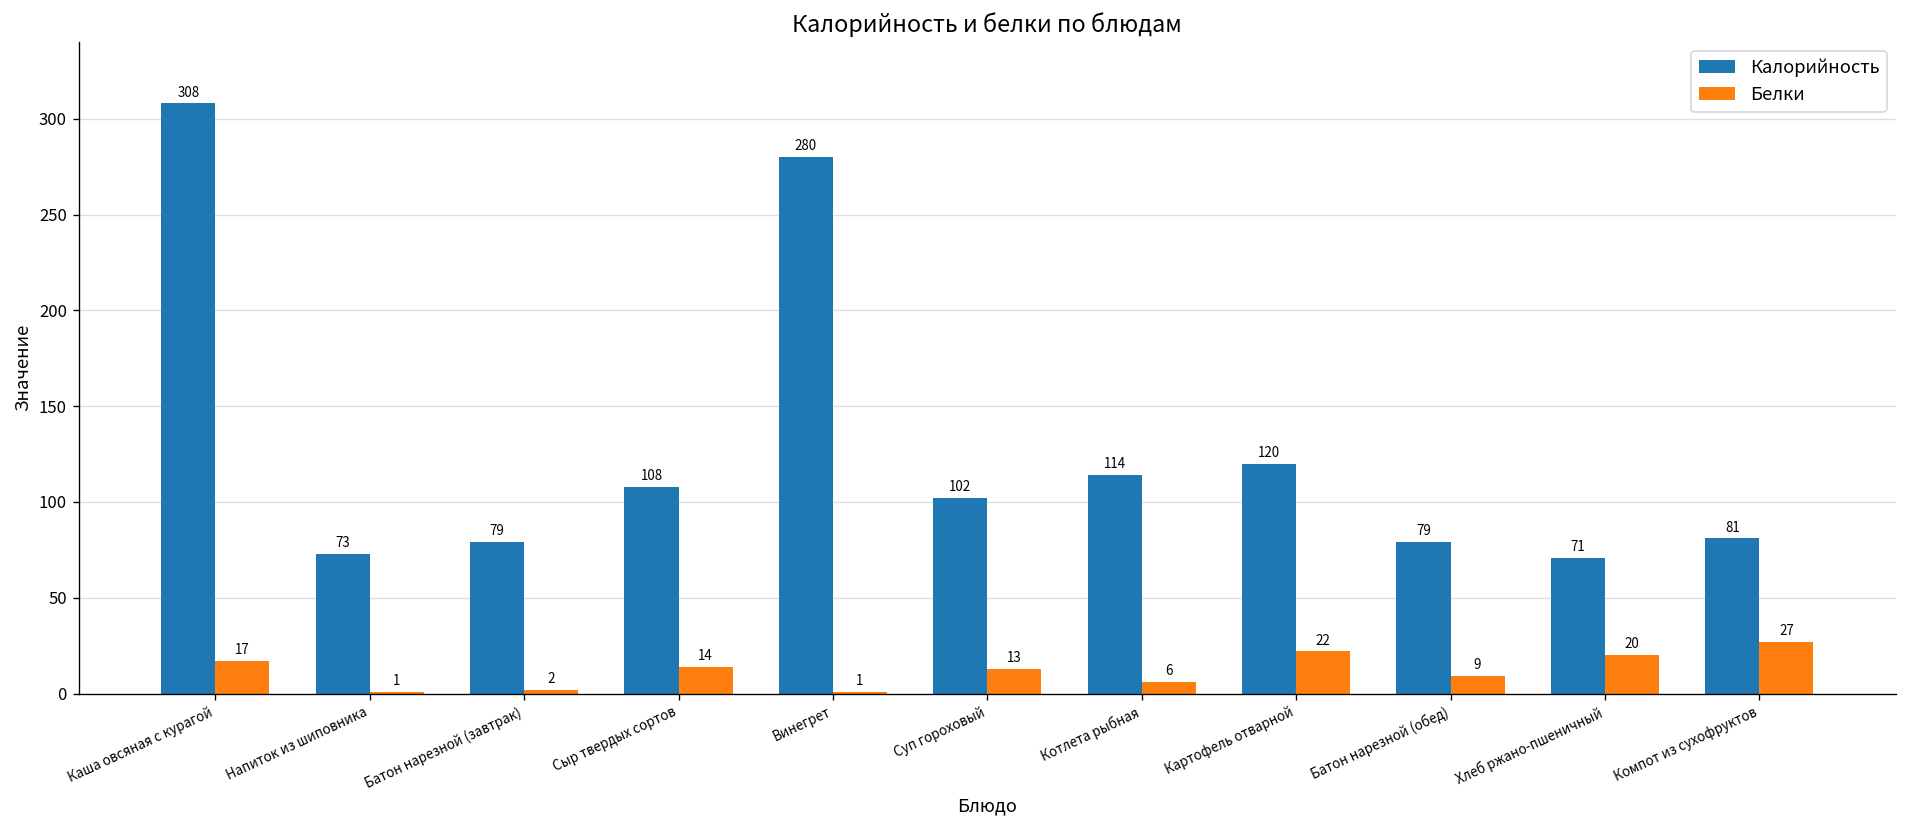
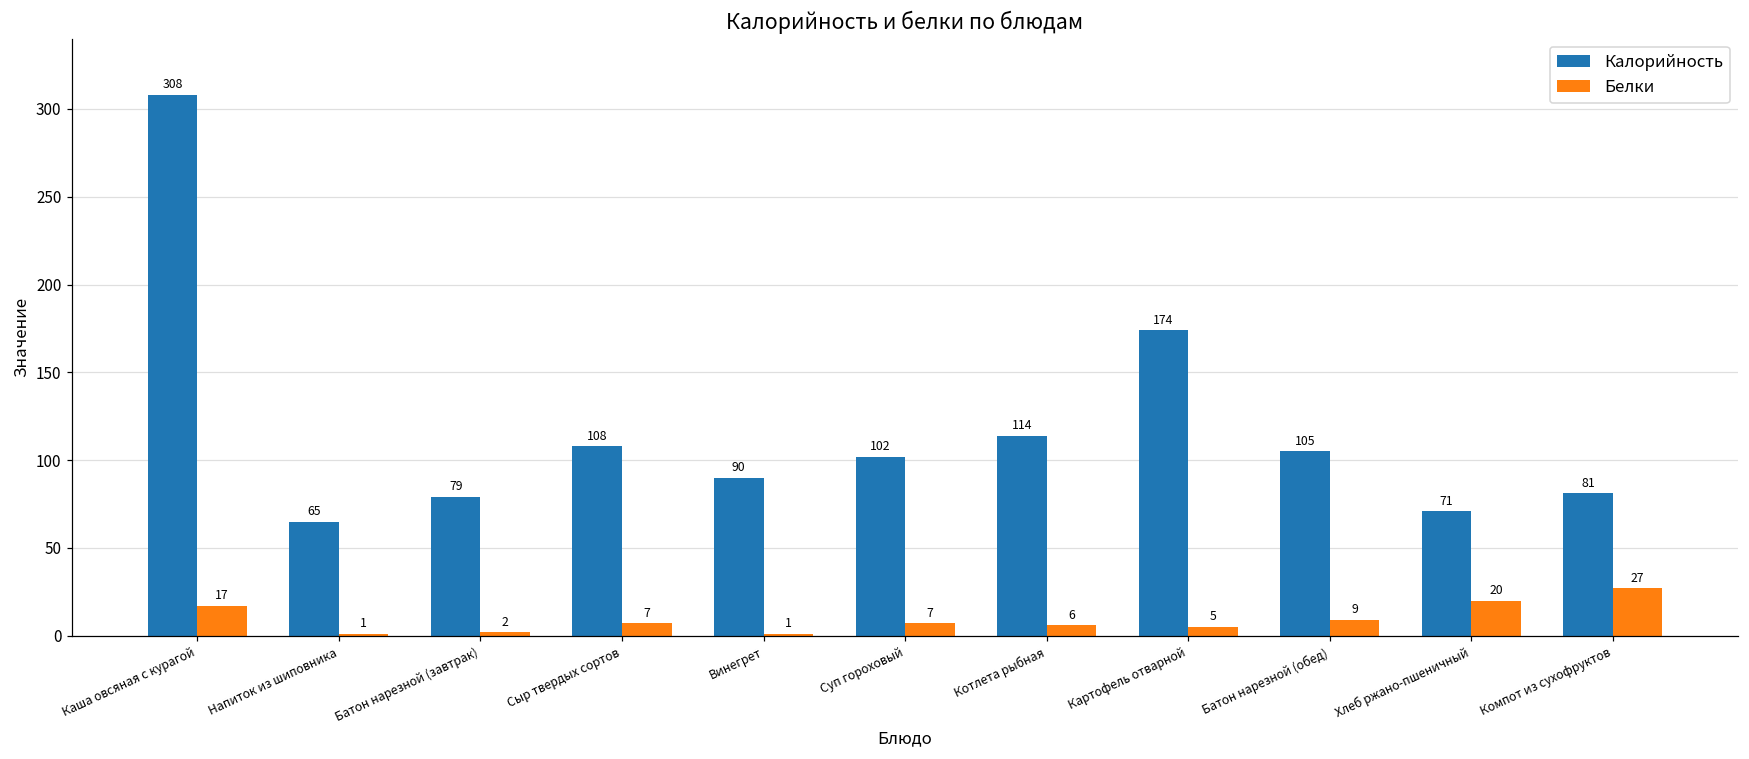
Калорийность, Напиток из шиповника: 73 -> 65
Белки, Сыр твердых сортов: 14 -> 7
Калорийность, Винегрет: 280 -> 90
Белки, Суп гороховый: 13 -> 7
Калорийность, Картофель отварной: 120 -> 174
Белки, Картофель отварной: 22 -> 5
Калорийность, Батон нарезной (обед): 79 -> 105
